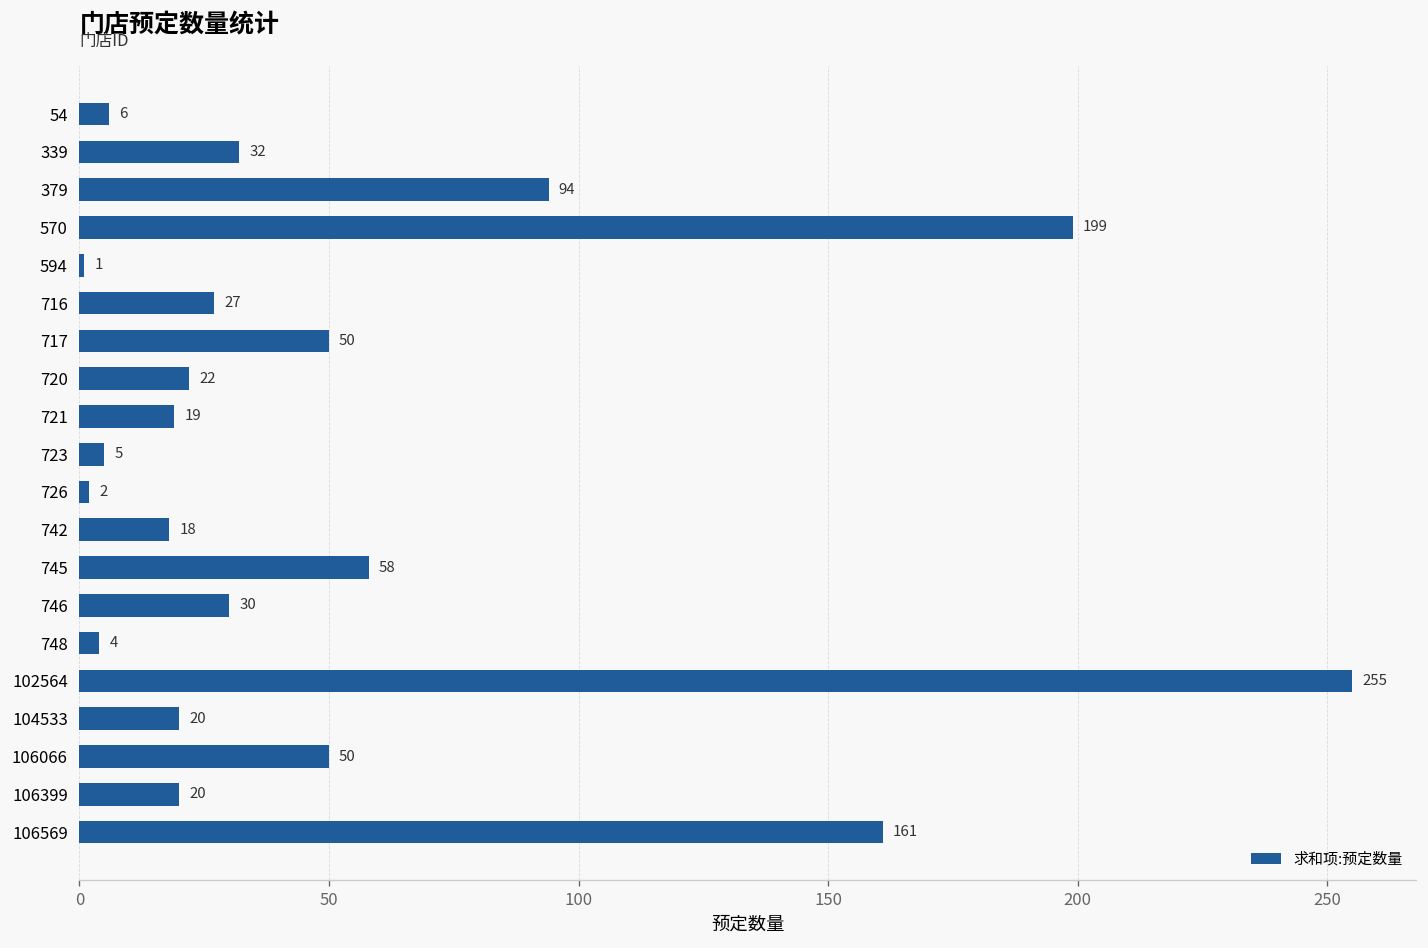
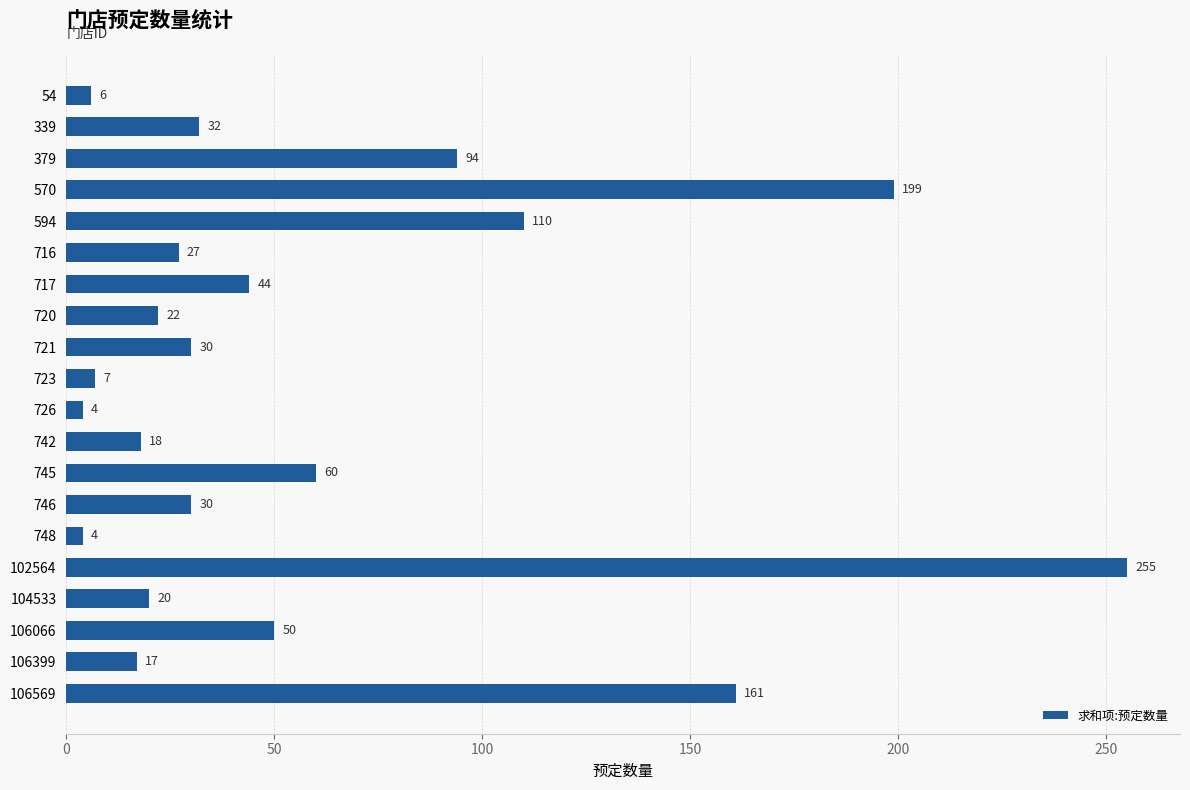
594: 1 -> 110
717: 50 -> 44
721: 19 -> 30
723: 5 -> 7
726: 2 -> 4
745: 58 -> 60
106399: 20 -> 17
